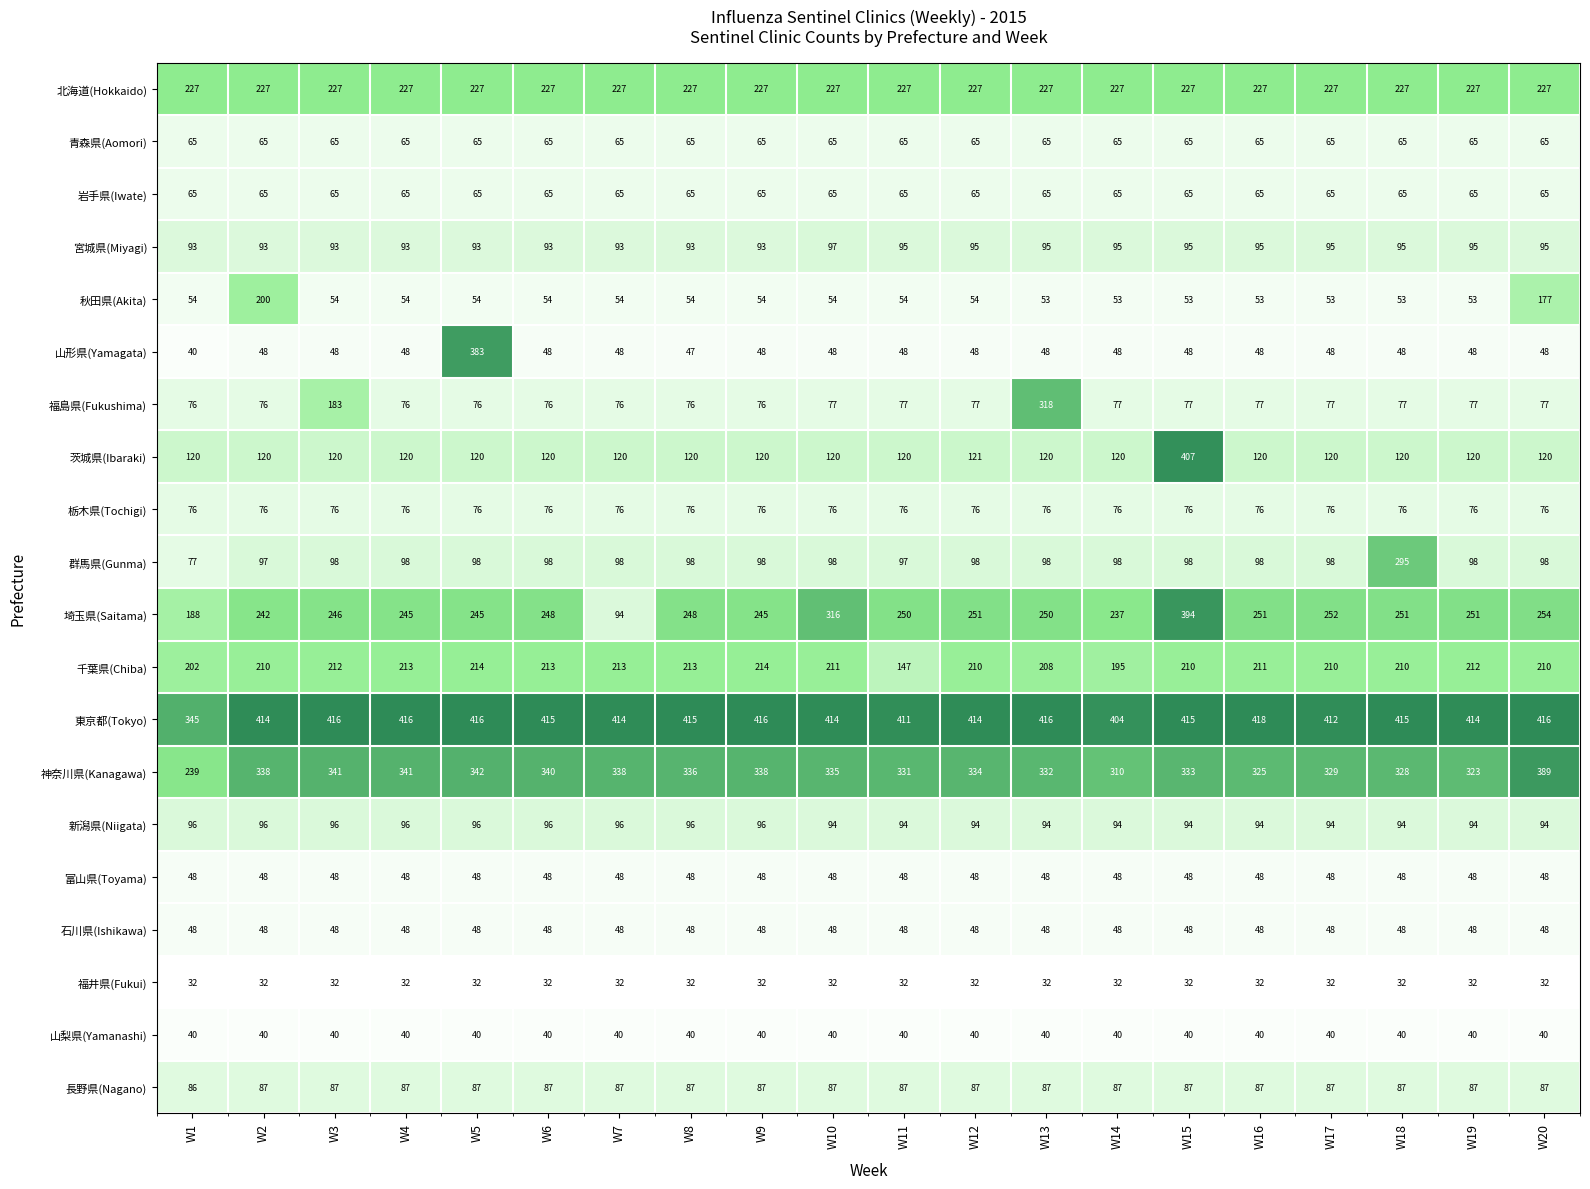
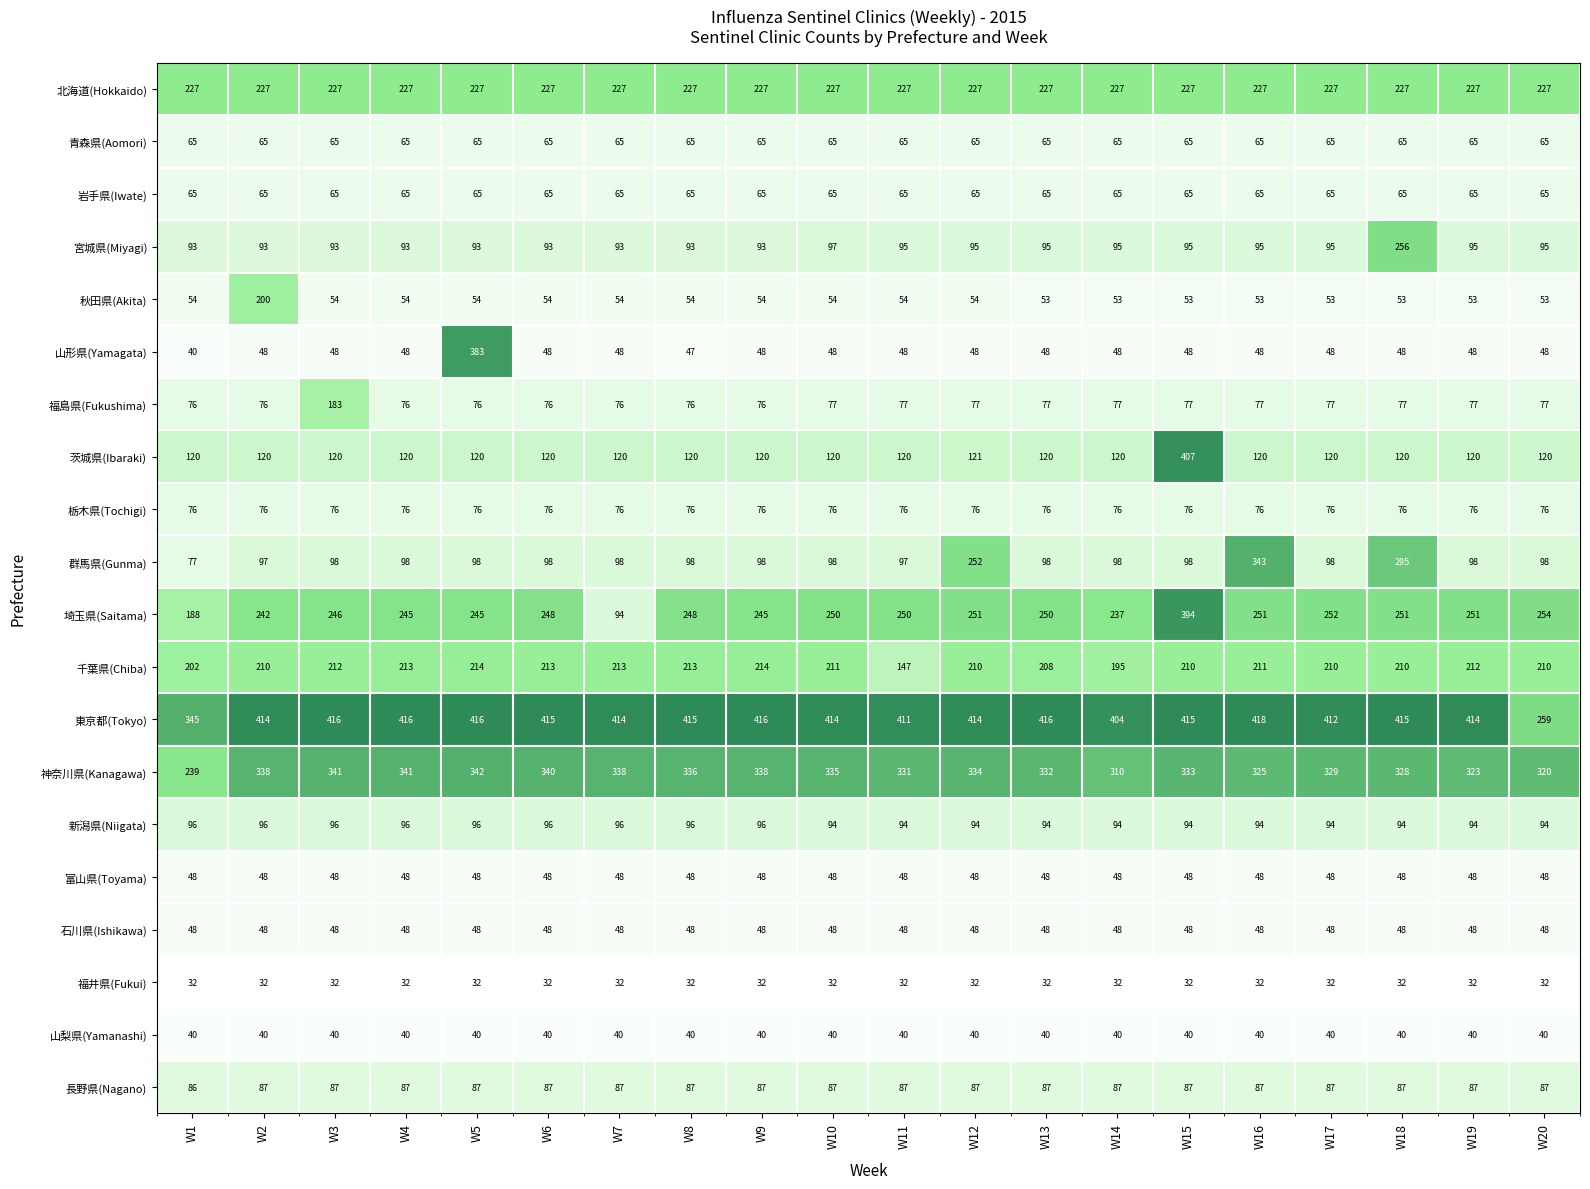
宮城県(Miyagi), W18: 95 -> 256
秋田県(Akita), W20: 177 -> 53
福島県(Fukushima), W13: 318 -> 77
群馬県(Gunma), W12: 98 -> 252
群馬県(Gunma), W16: 98 -> 343
埼玉県(Saitama), W10: 316 -> 250
東京都(Tokyo), W20: 416 -> 259
神奈川県(Kanagawa), W20: 389 -> 320
